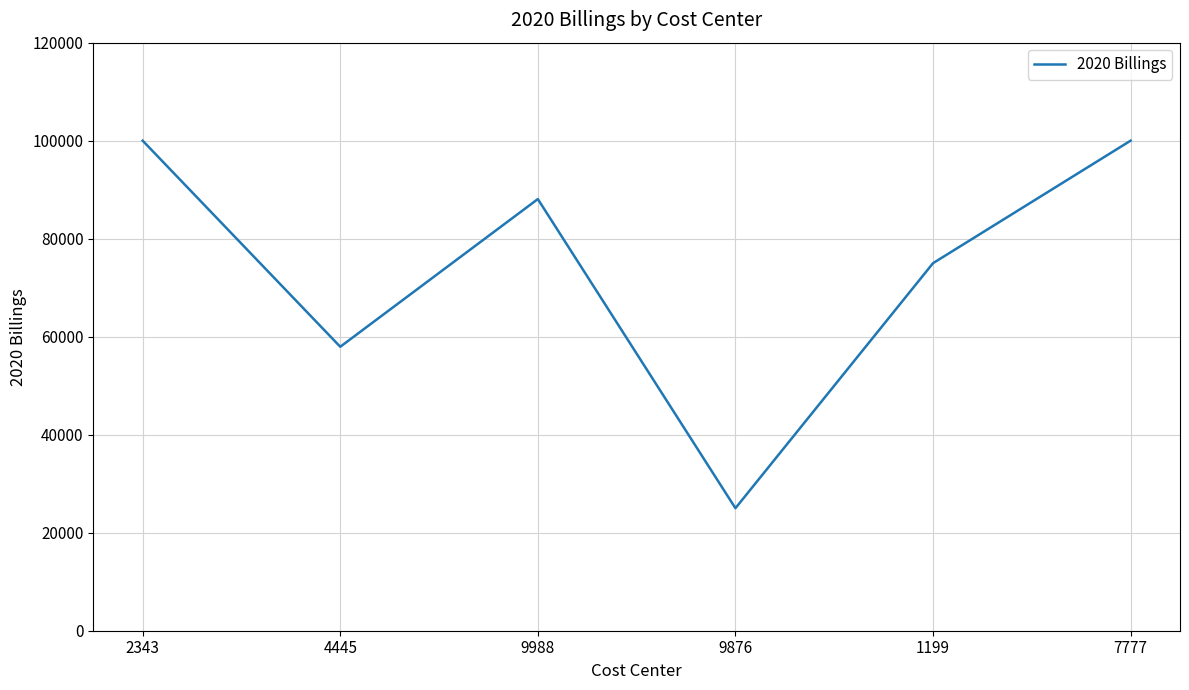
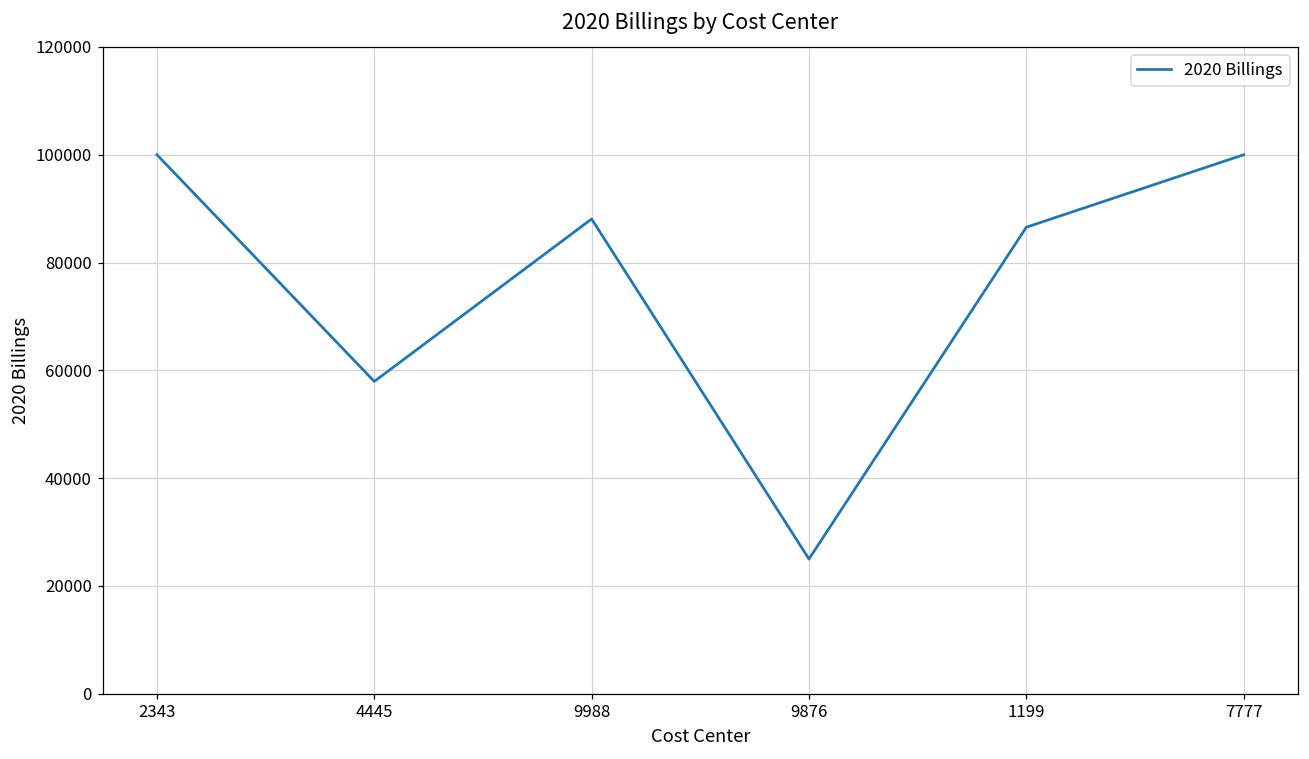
1199: 75000 -> 87000
